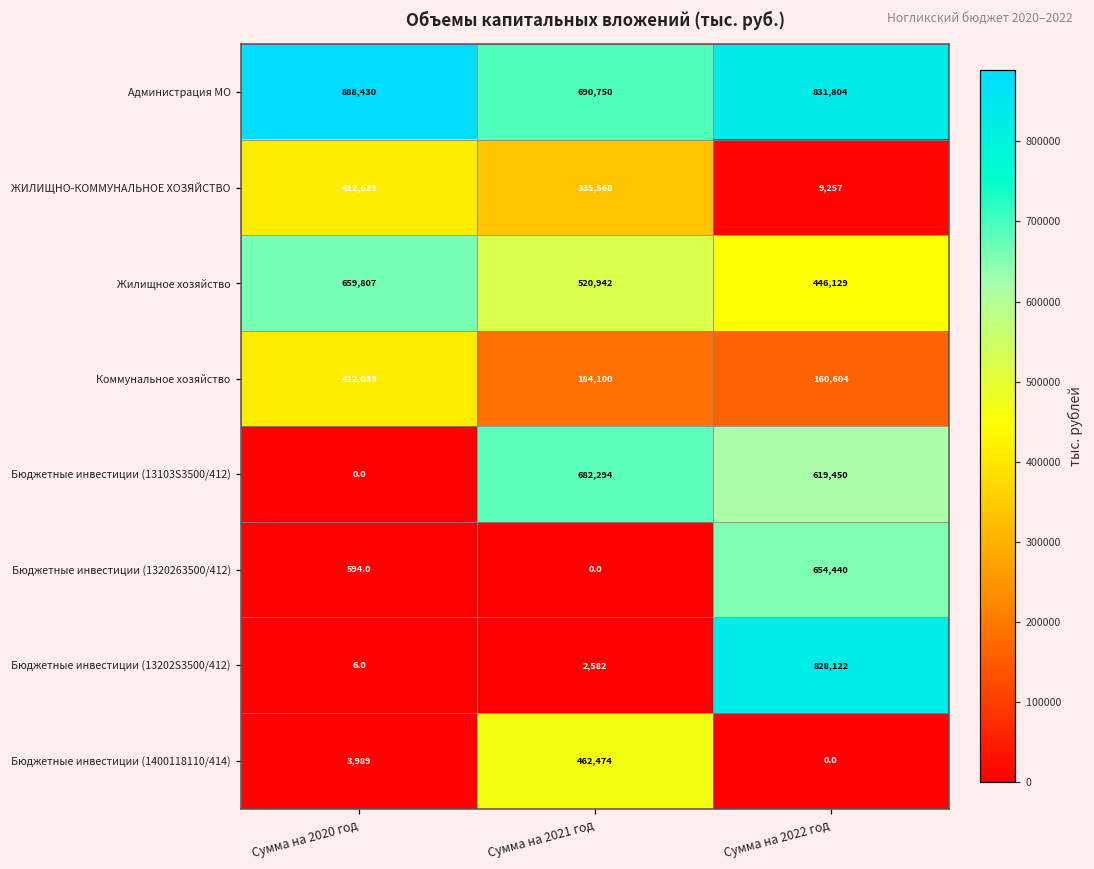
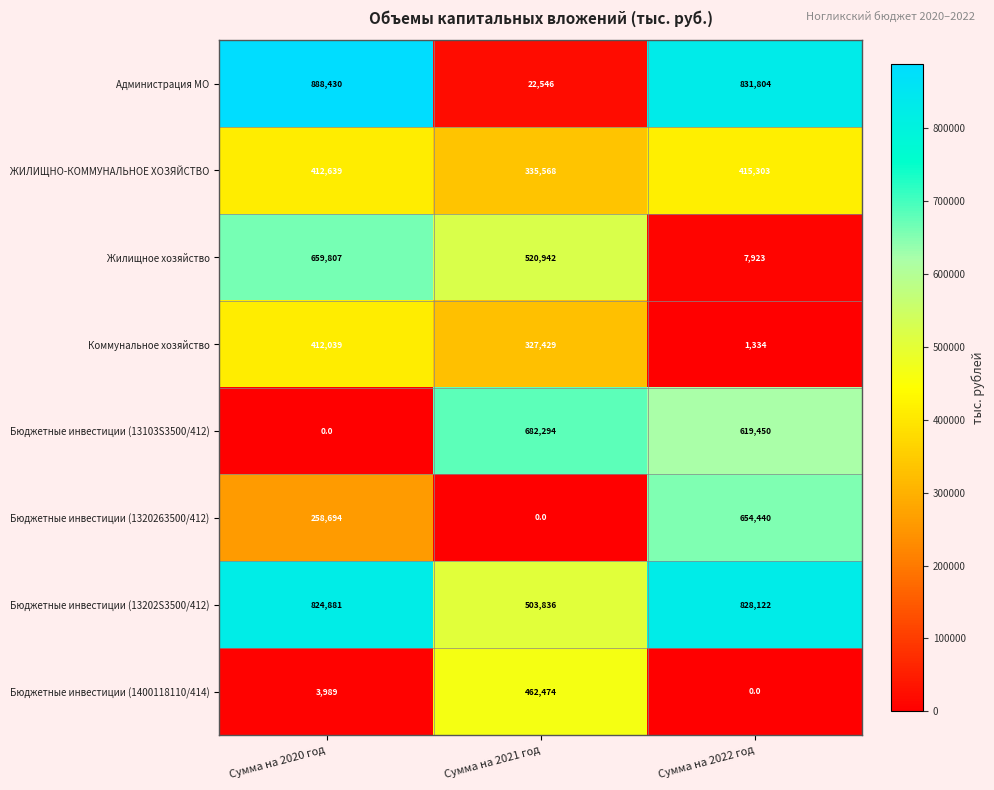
Администрация МО, Сумма на 2021 год: 690,750 -> 22,546
ЖИЛИЩНО-КОММУНАЛЬНОЕ ХОЗЯЙСТВО, Сумма на 2022 год: 9,257 -> 415,303
Жилищное хозяйство, Сумма на 2022 год: 446,129 -> 7,923
Коммунальное хозяйство, Сумма на 2021 год: 184,100 -> 327,429
Коммунальное хозяйство, Сумма на 2022 год: 160,604 -> 1,334
Бюджетные инвестиции (1320263500/412), Сумма на 2020 год: 594.0 -> 258,694
Бюджетные инвестиции (13202S3500/412), Сумма на 2020 год: 6.0 -> 824,881
Бюджетные инвестиции (13202S3500/412), Сумма на 2021 год: 2,582 -> 503,836
